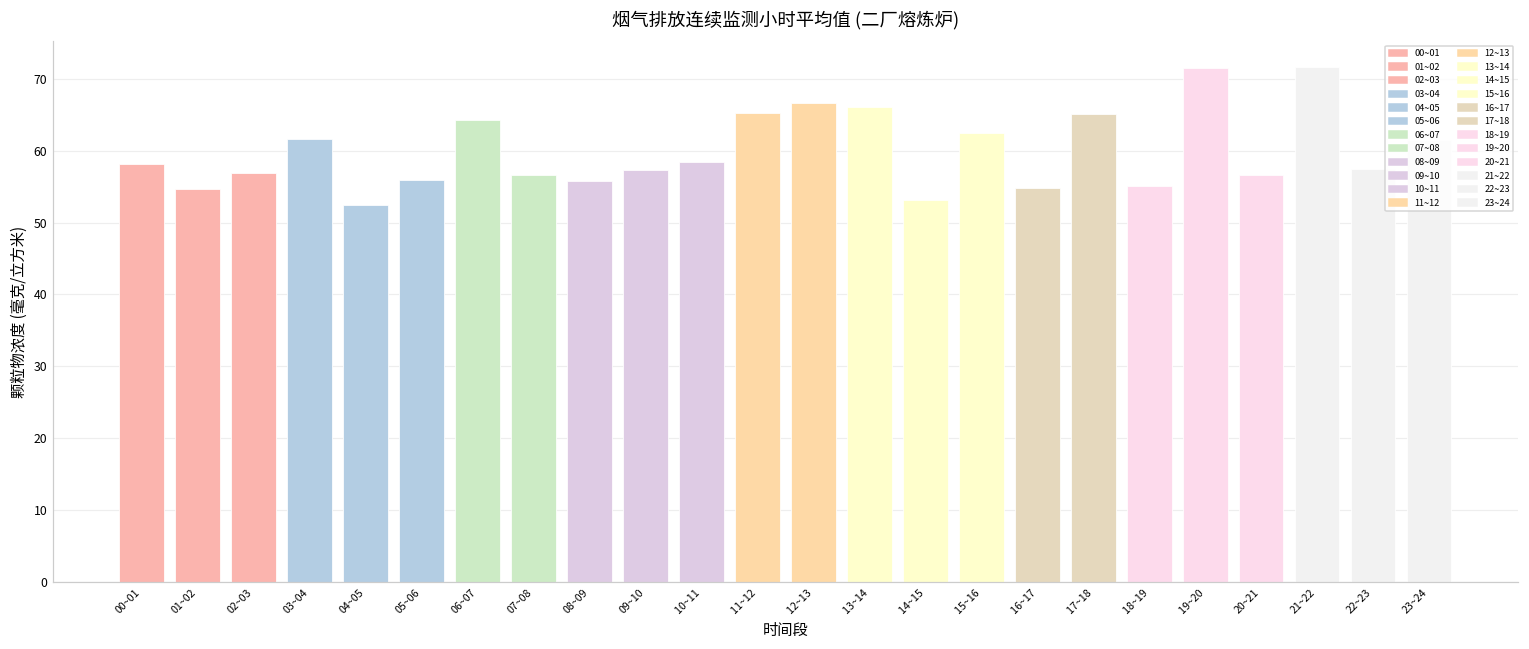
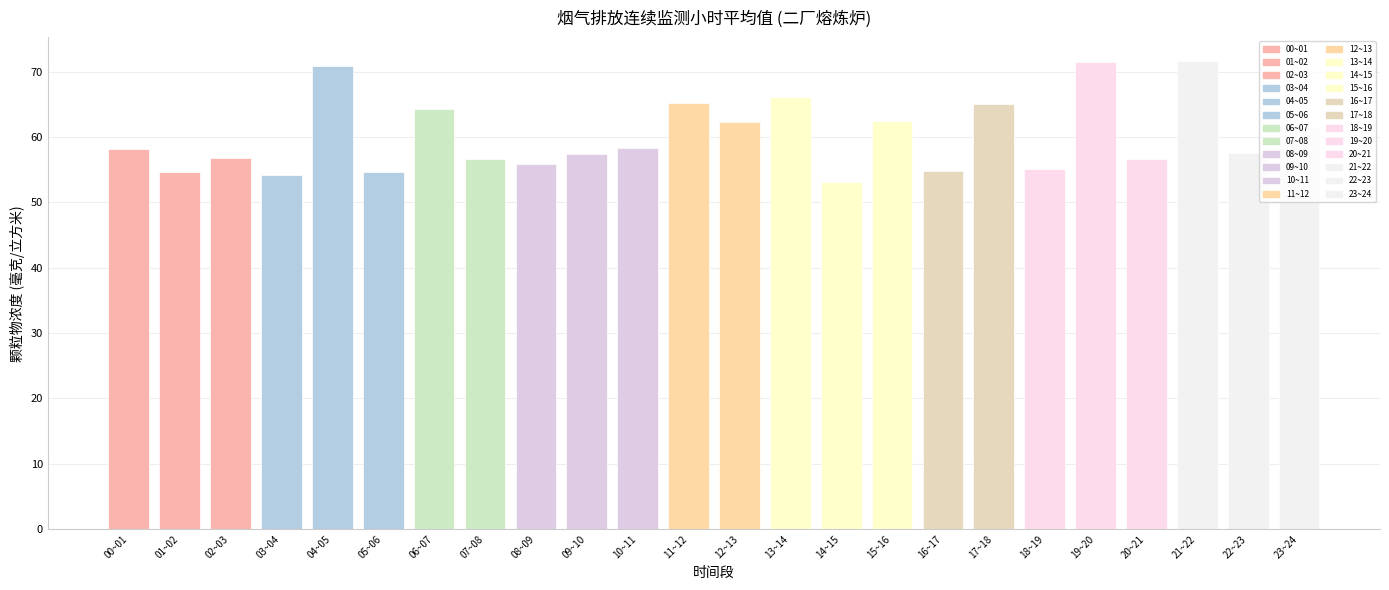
03~04: 62 -> 54
04~05: 52 -> 71
05~06: 56 -> 55
12~13: 67 -> 62
